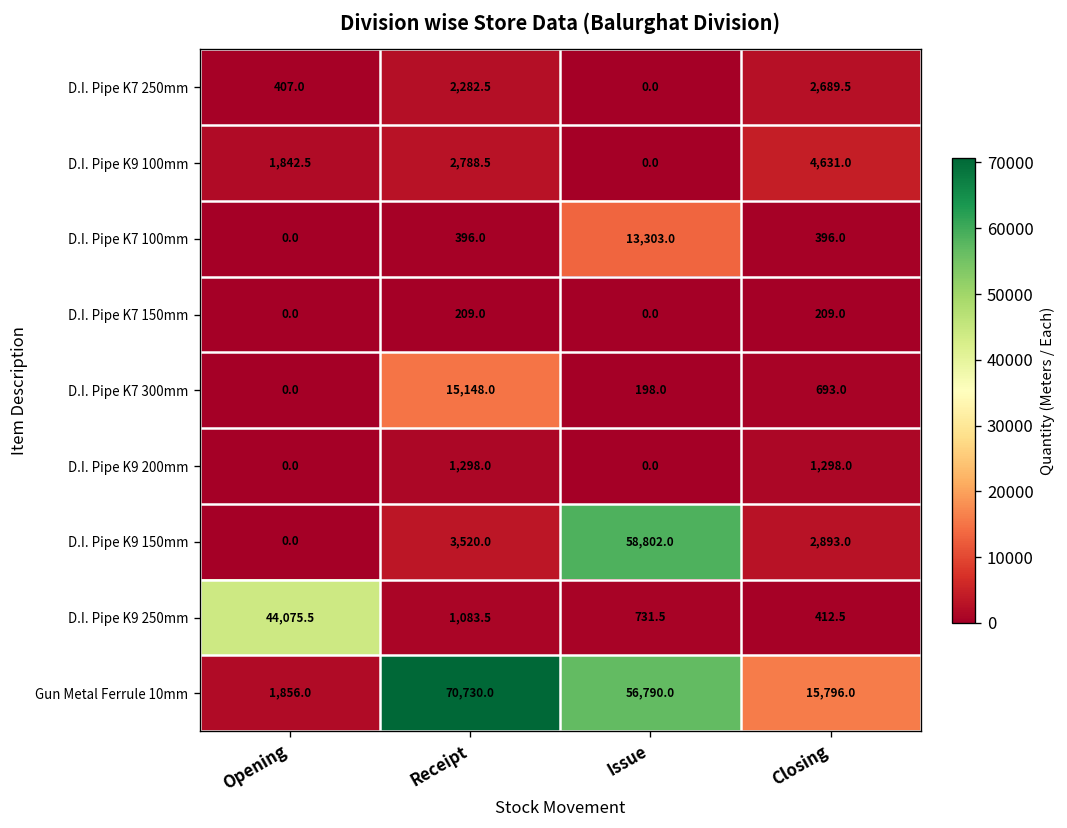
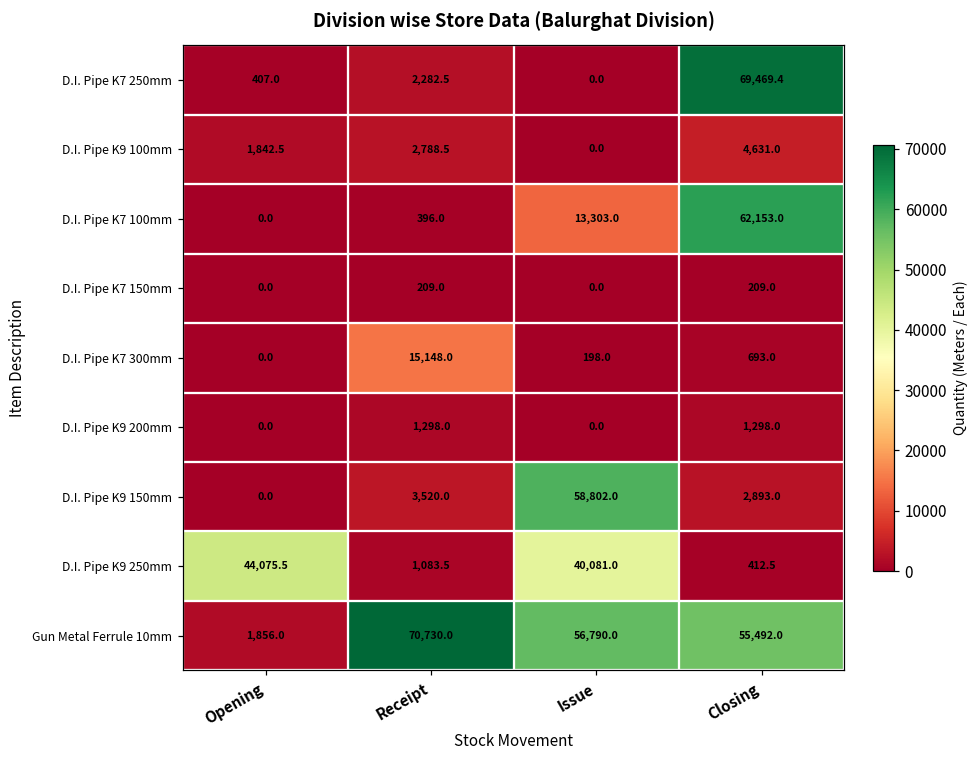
D.I. Pipe K7 250mm, Closing: 2,689.5 -> 69,469.4
D.I. Pipe K7 100mm, Closing: 396.0 -> 62,153.0
D.I. Pipe K9 250mm, Issue: 731.5 -> 40,081.0
Gun Metal Ferrule 10mm, Closing: 15,796.0 -> 55,492.0
